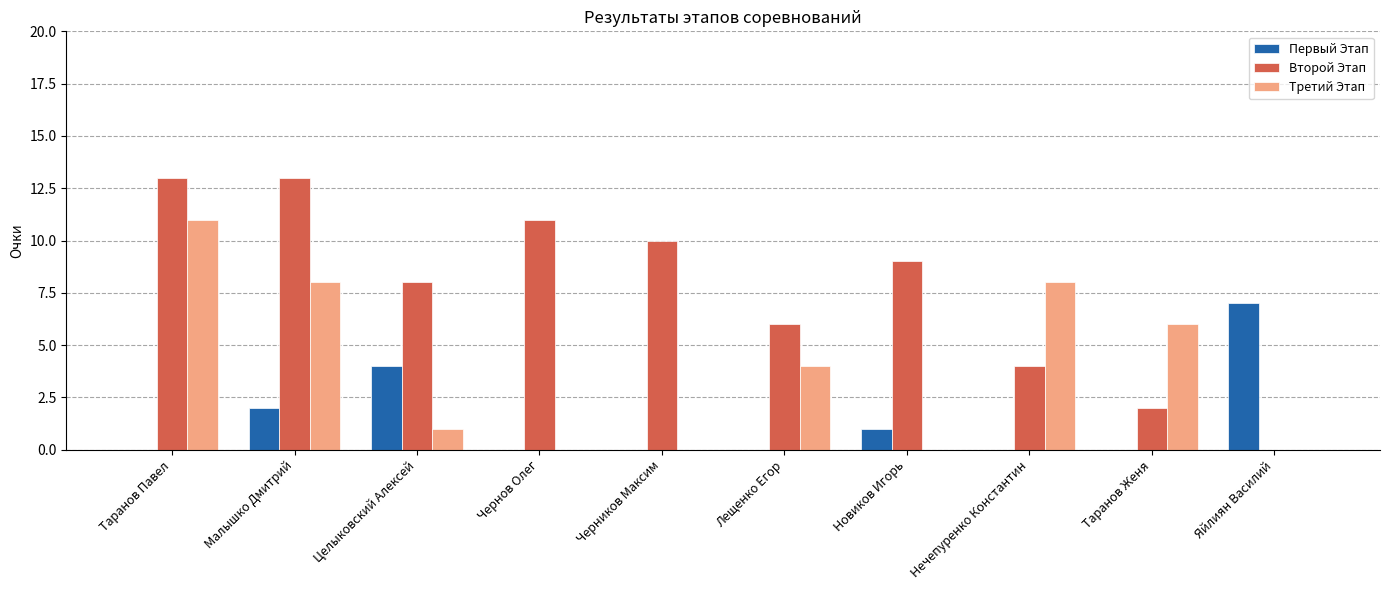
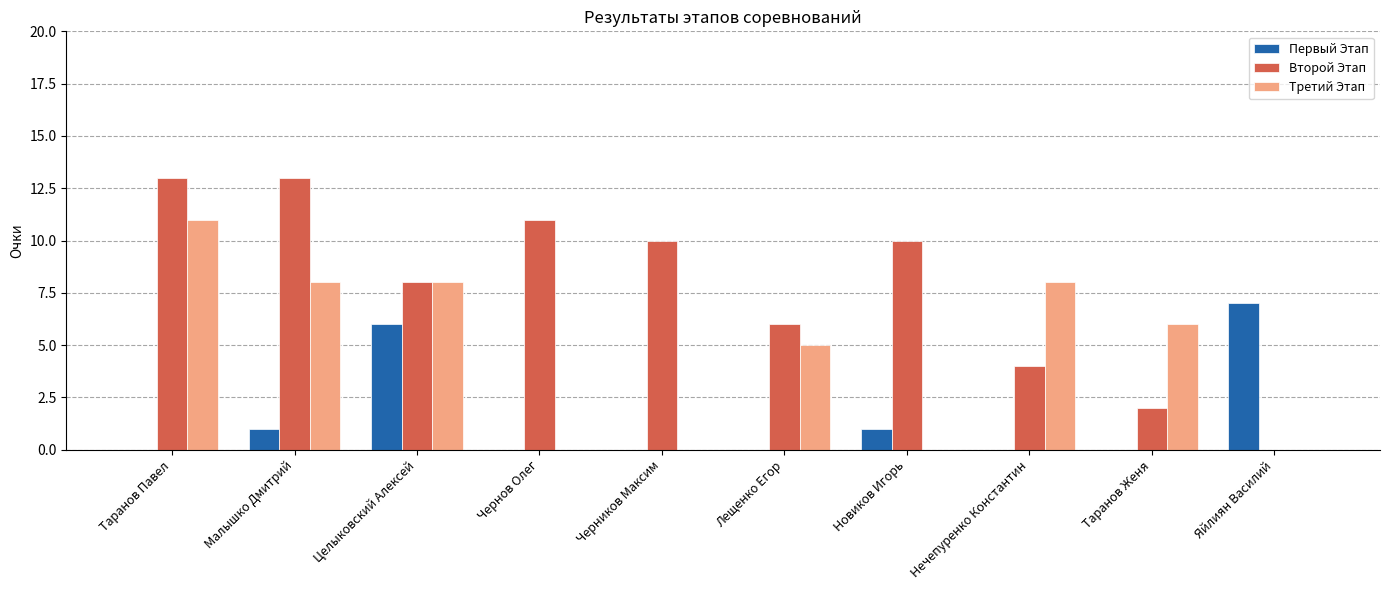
Первый Этап, Малышко Дмитрий: 2 -> 1
Первый Этап, Целыковский Алексей: 4 -> 6
Третий Этап, Целыковский Алексей: 1 -> 8
Третий Этап, Лещенко Егор: 4 -> 5
Второй Этап, Новиков Игорь: 9 -> 10
